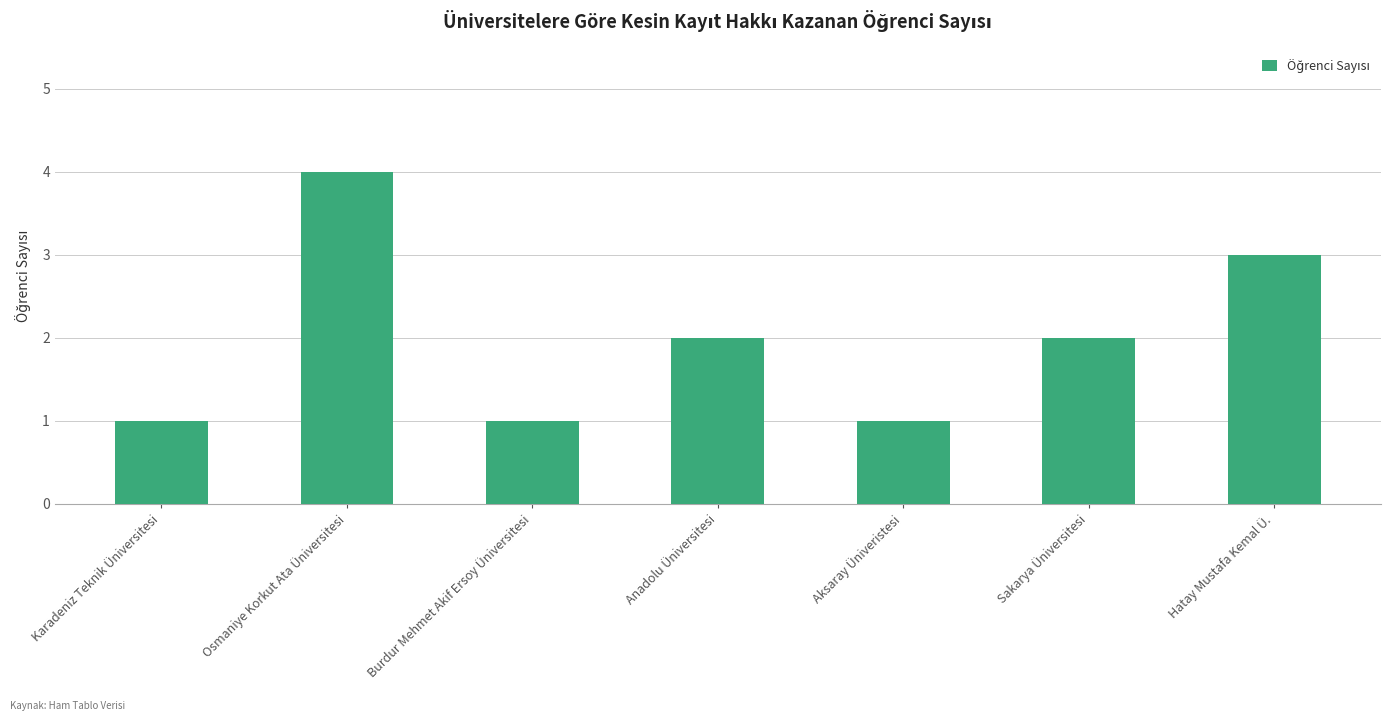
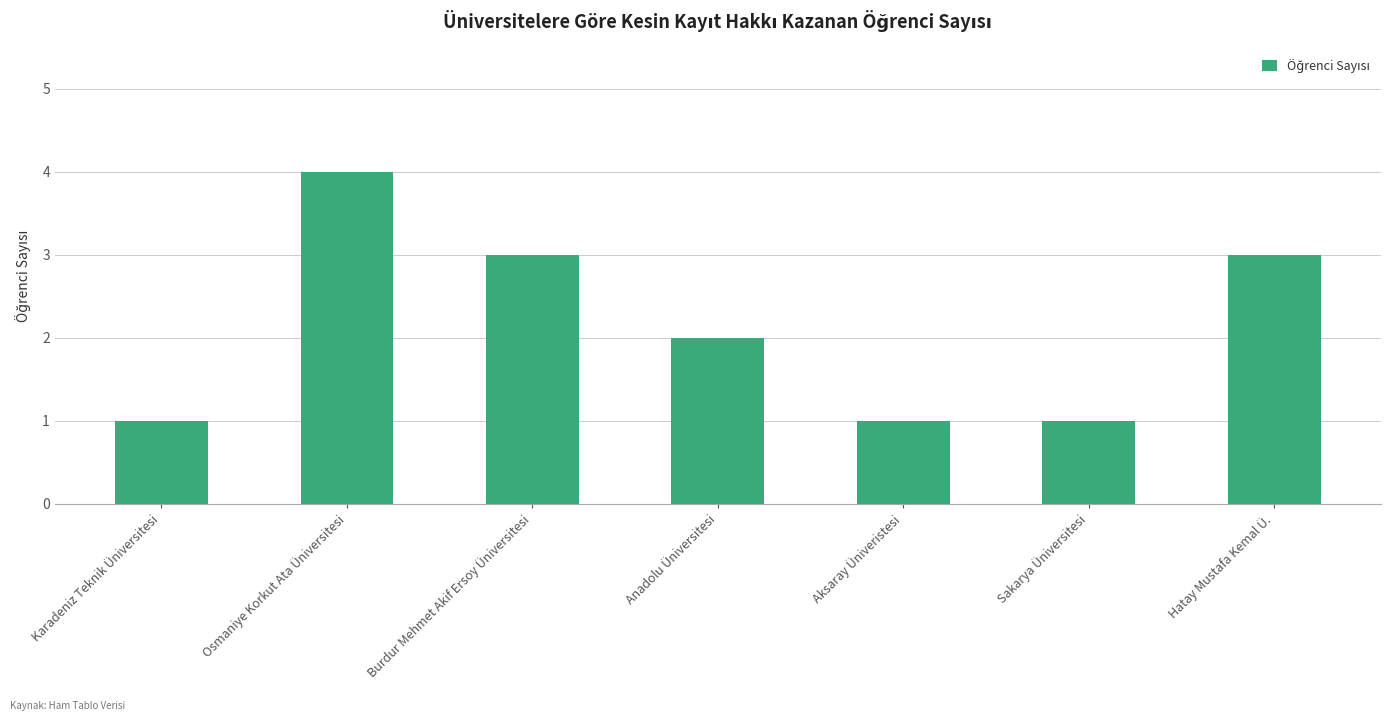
Burdur Mehmet Akif Ersoy Üniversitesi: 1 -> 3
Sakarya Üniversitesi: 2 -> 1
